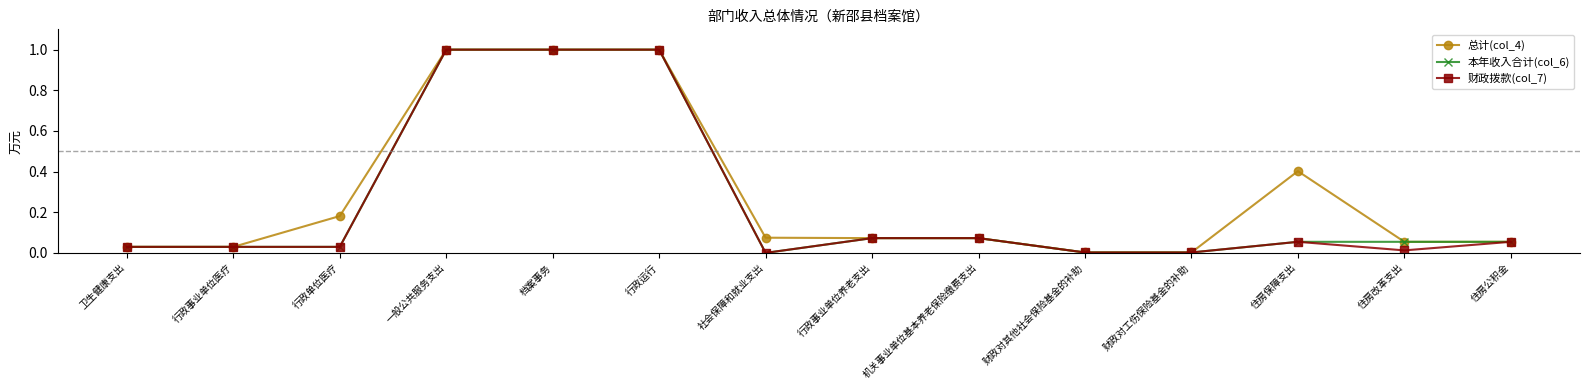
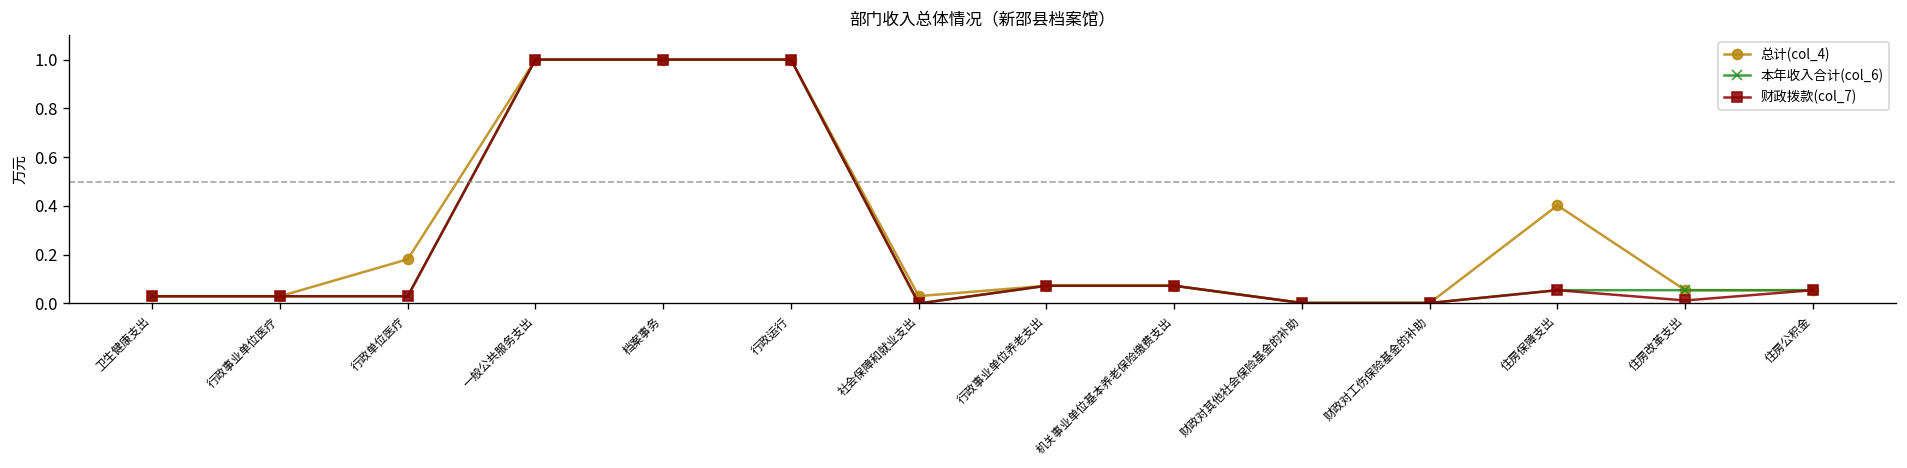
总计(col_4), 社会保障和就业支出: 0.07 -> 0.03
